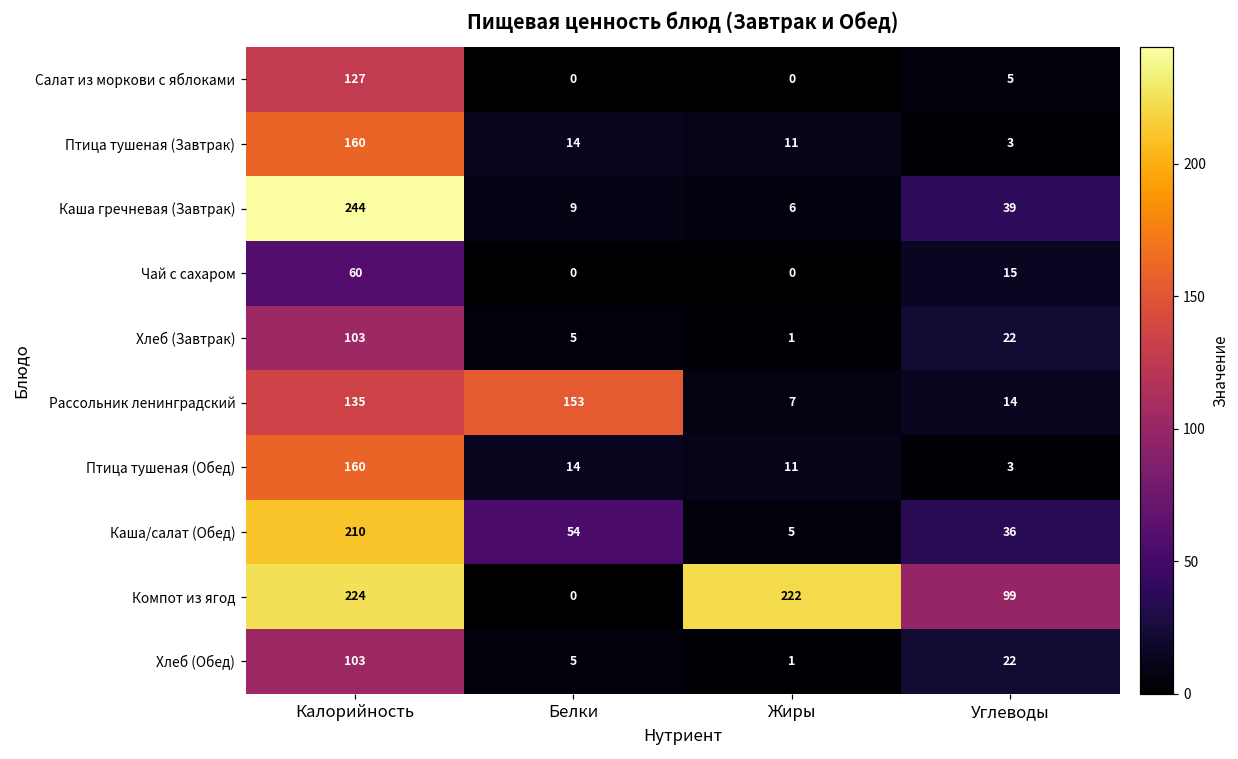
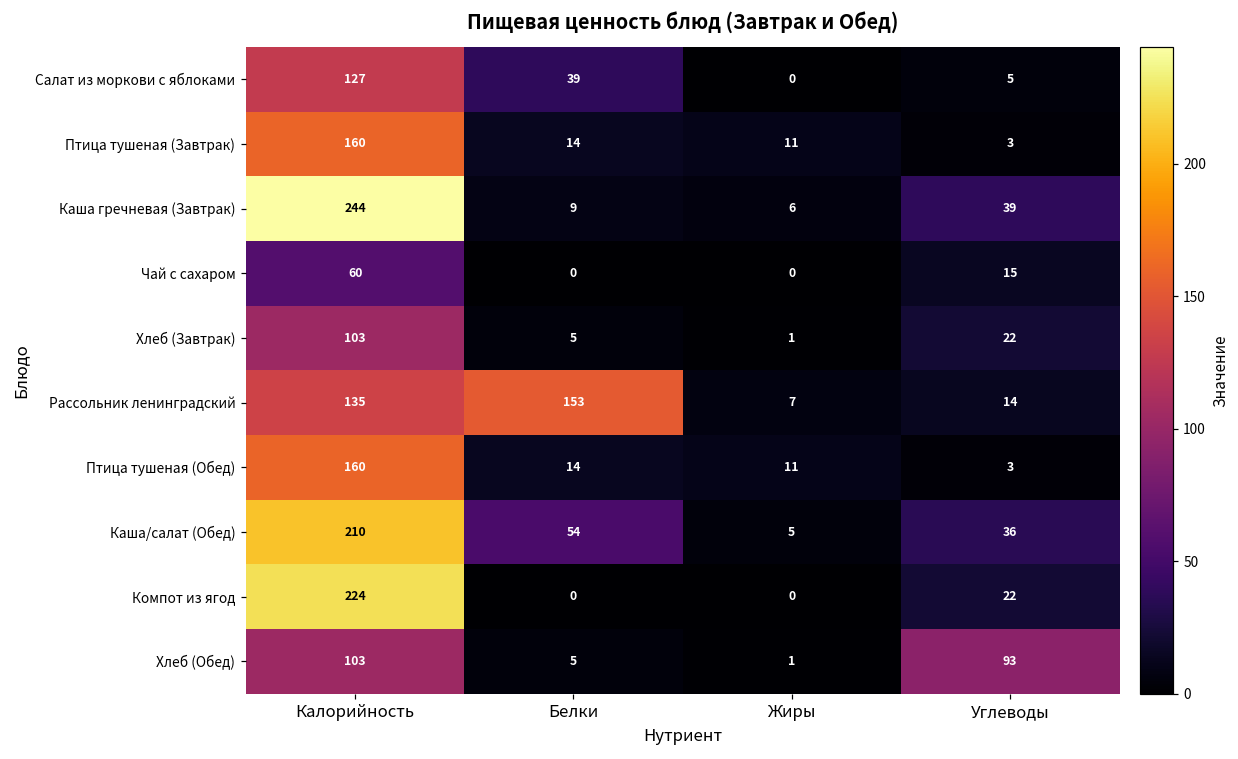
Салат из моркови с яблоками, Белки: 0 -> 39
Компот из ягод, Жиры: 222 -> 0
Компот из ягод, Углеводы: 99 -> 22
Хлеб (Обед), Углеводы: 22 -> 93
